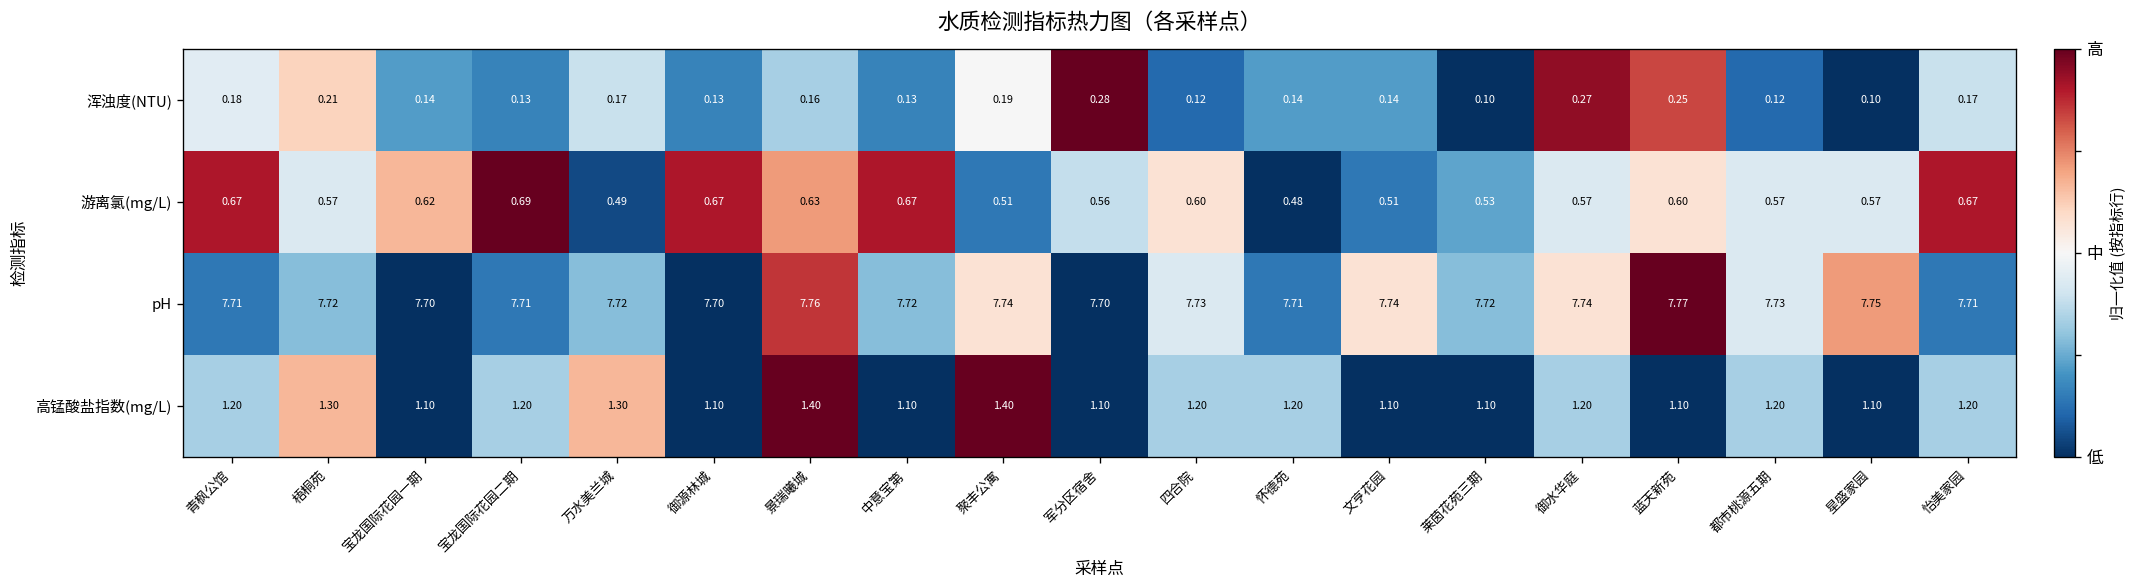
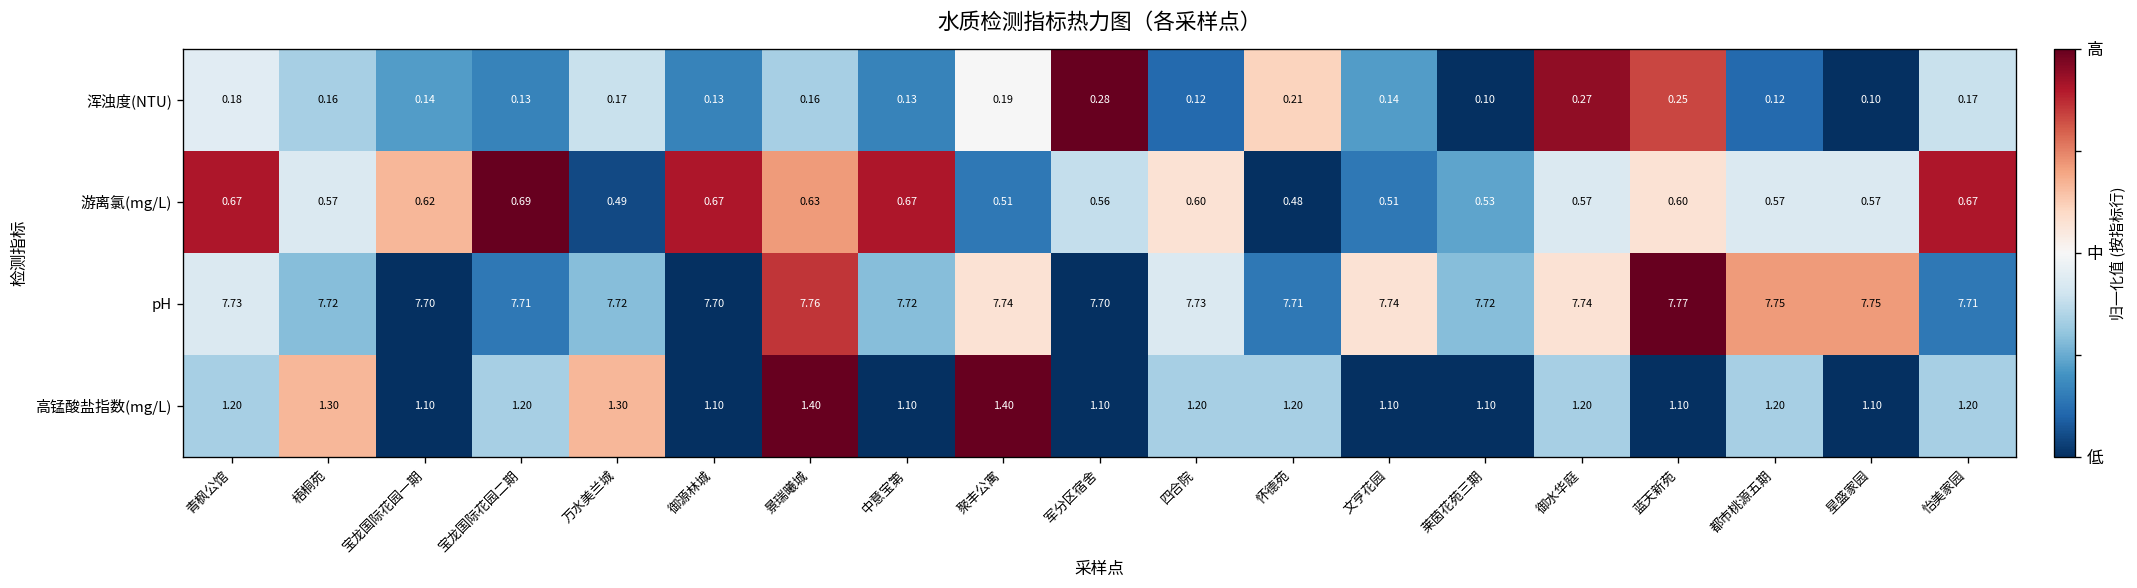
浑浊度(NTU), 梧桐苑: 0.21 -> 0.16
浑浊度(NTU), 怀德苑: 0.14 -> 0.21
pH, 青枫公馆: 7.71 -> 7.73
pH, 都市桃源五期: 7.73 -> 7.75
